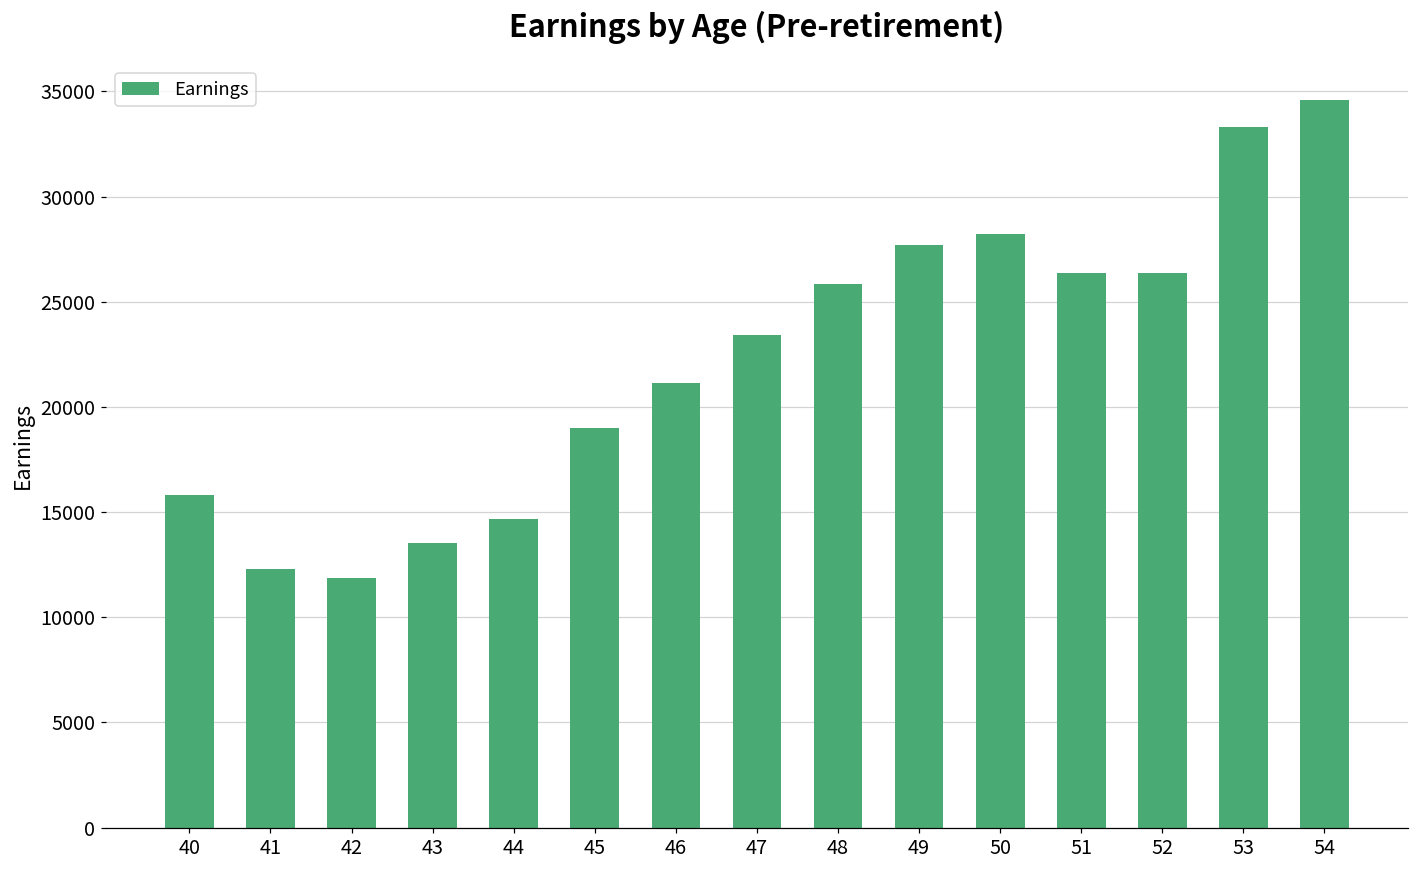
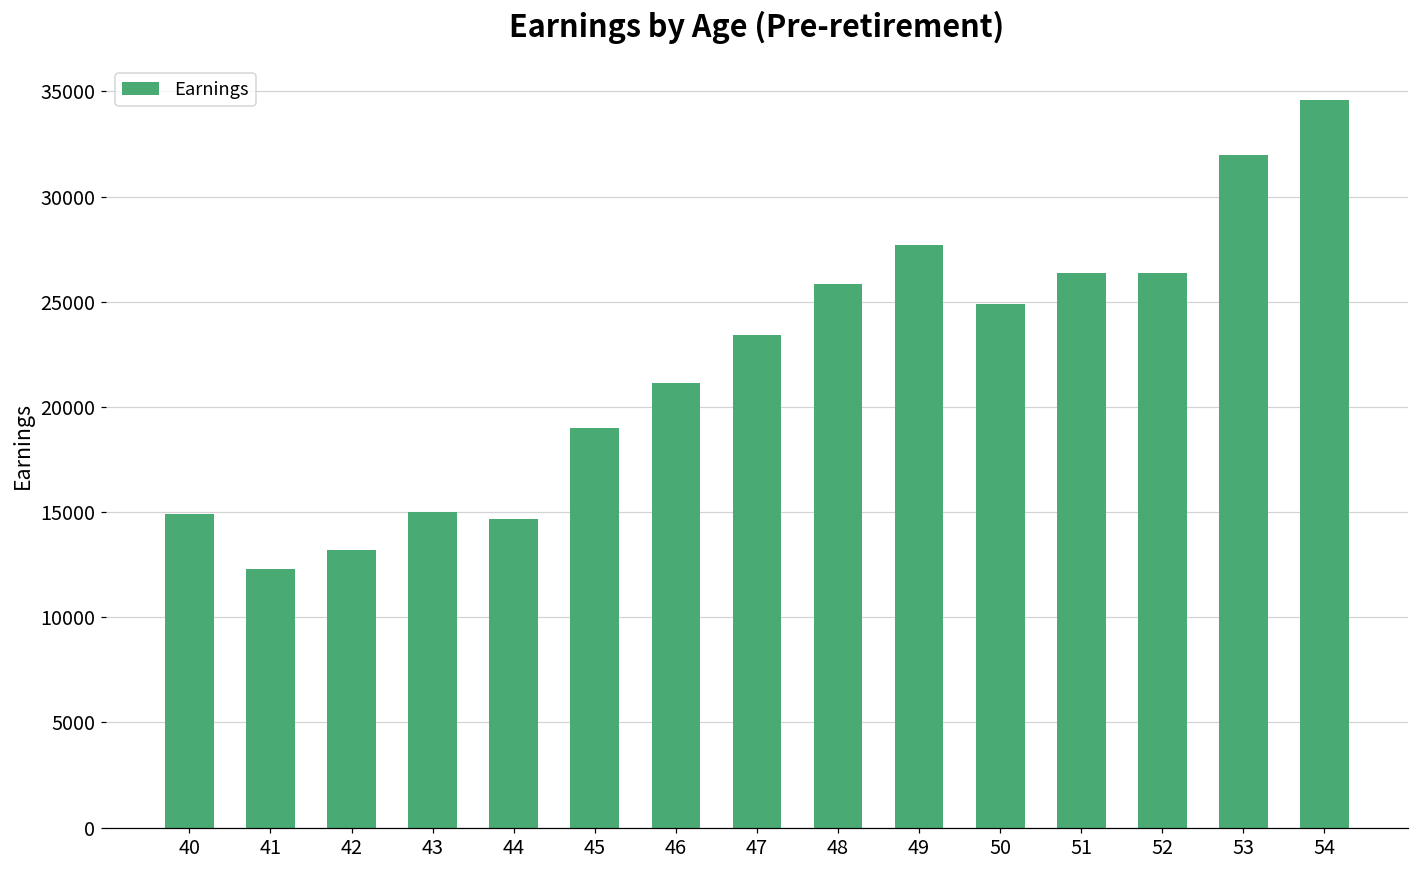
40: 15800 -> 14900
42: 11900 -> 13200
43: 13500 -> 15000
50: 28200 -> 24900
53: 33300 -> 32000
